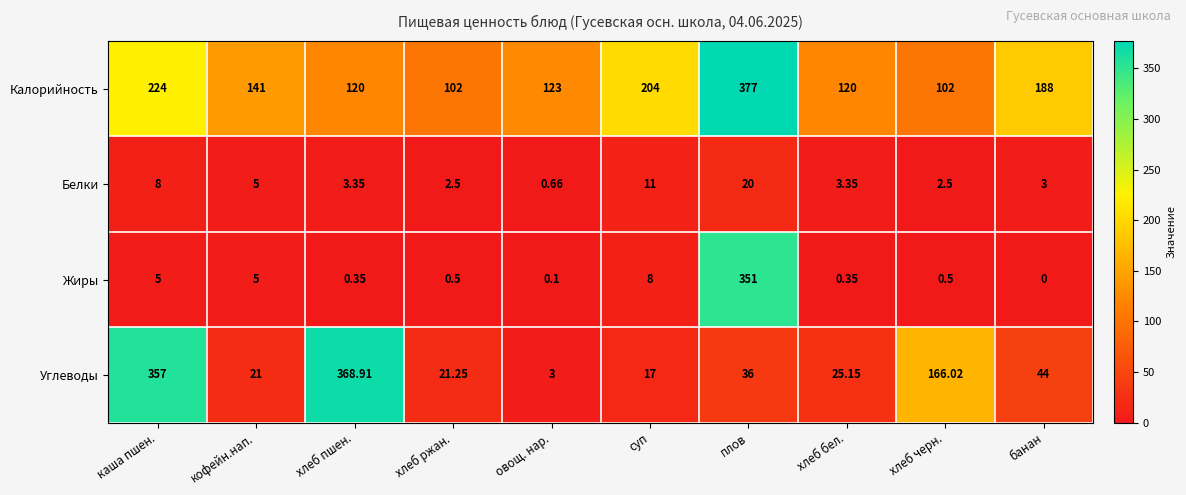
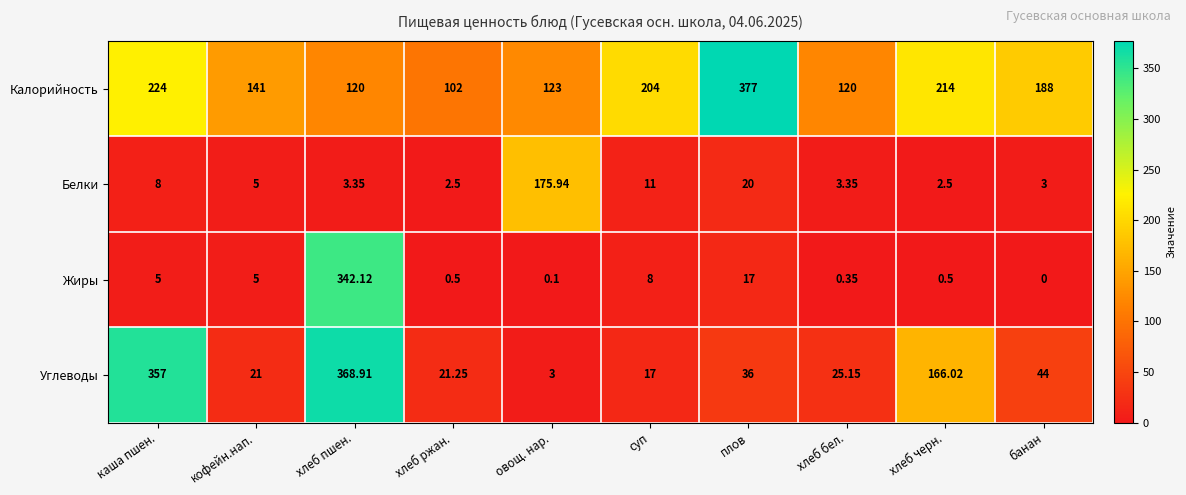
Калорийность, хлеб черн.: 102 -> 214
Белки, овощ. нар.: 0.66 -> 175.94
Жиры, хлеб пшен.: 0.35 -> 342.12
Жиры, плов: 351 -> 17
